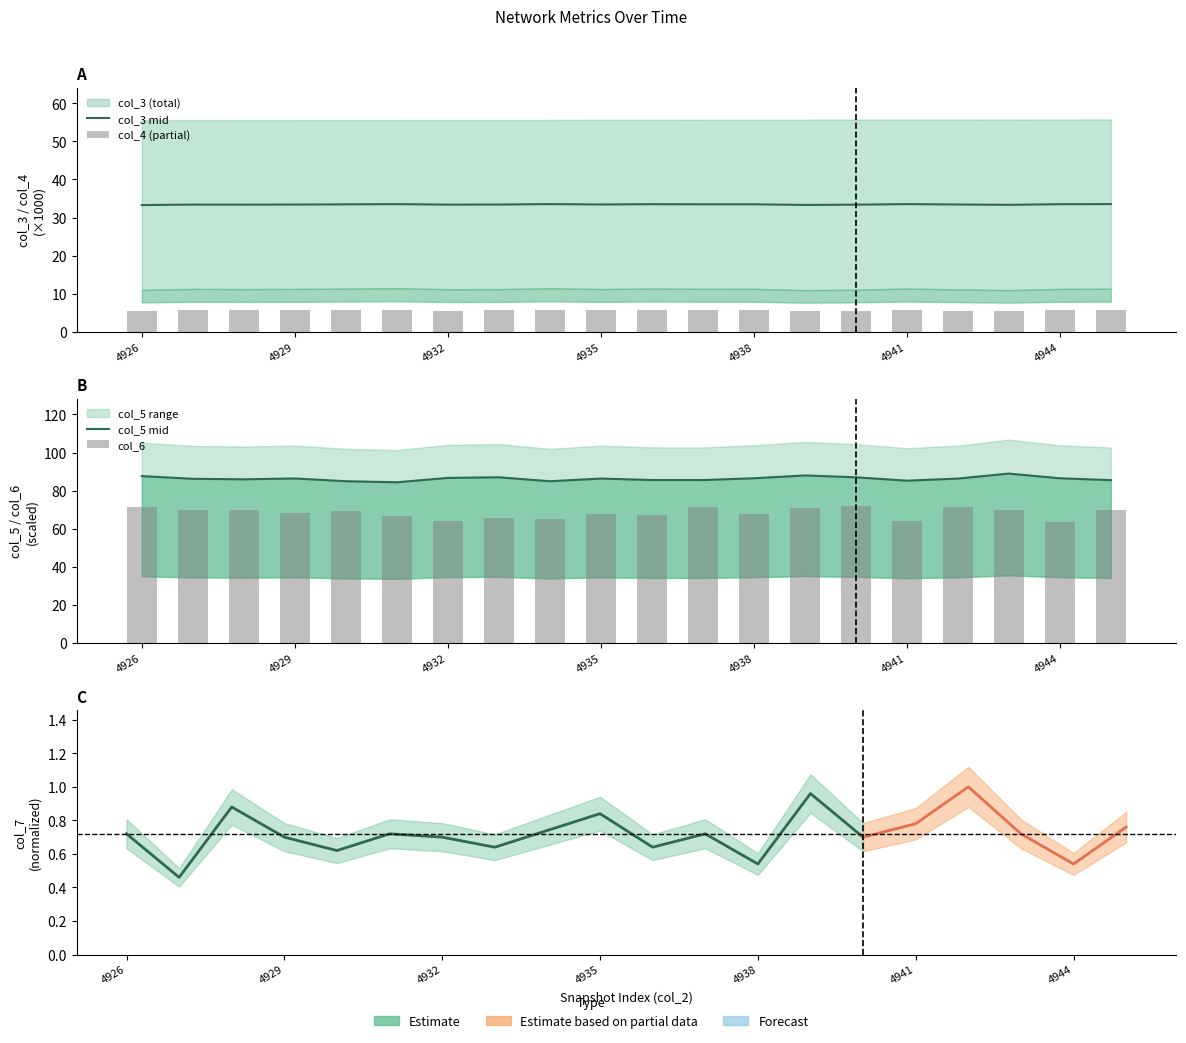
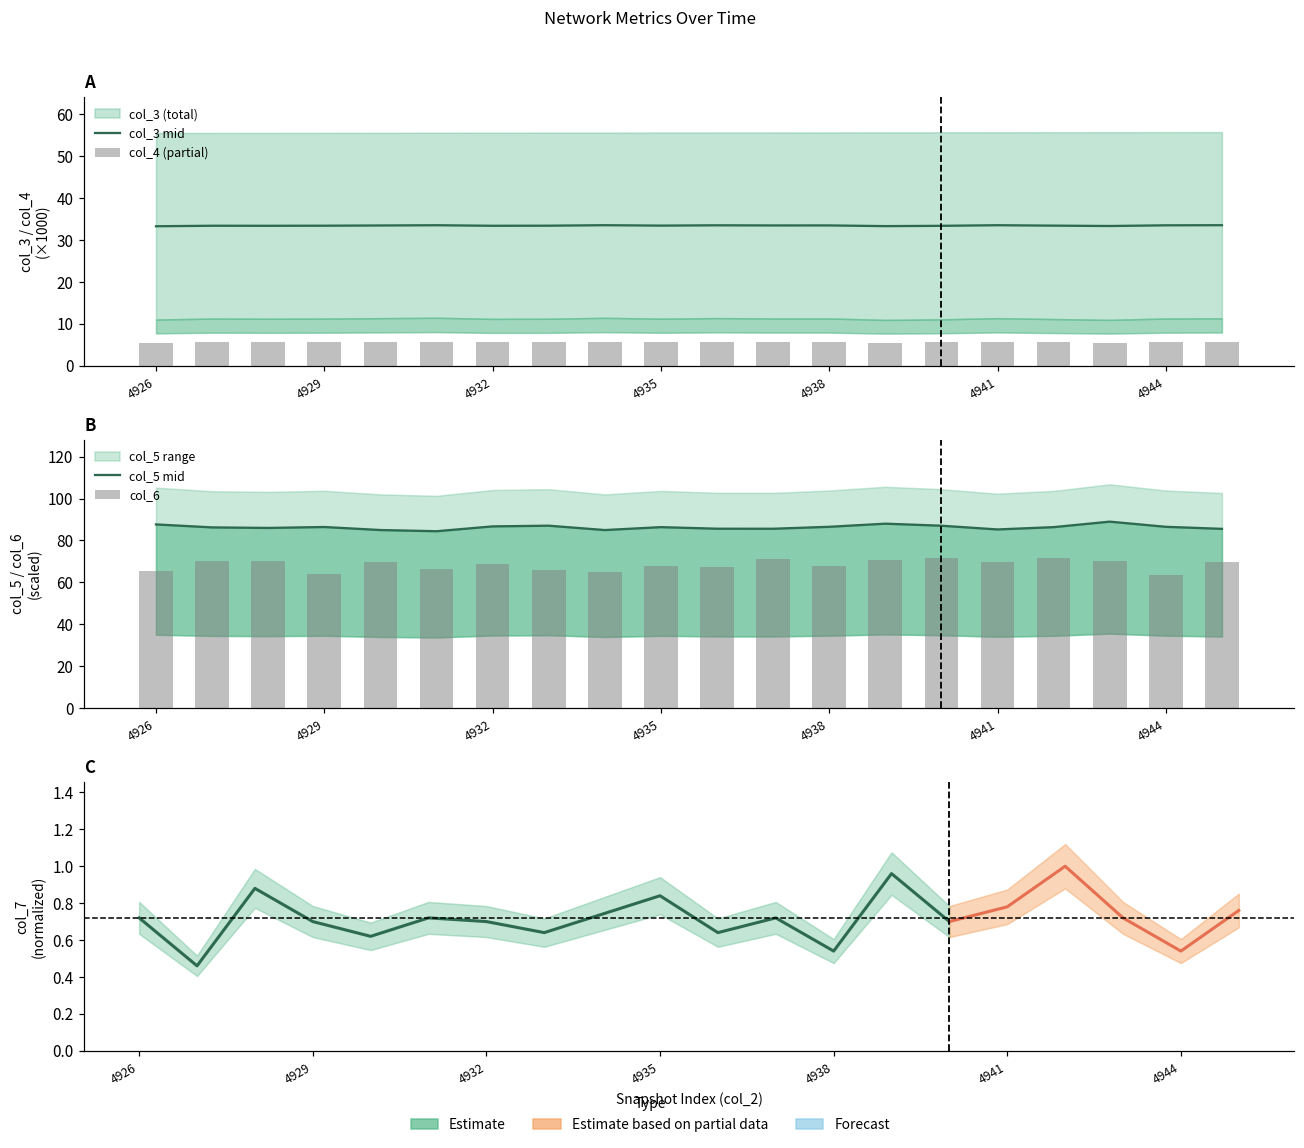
B, col_6, 4926: 71 -> 66
B, col_6, 4929: 68 -> 64
B, col_6, 4932: 64 -> 69
B, col_6, 4941: 64 -> 70
